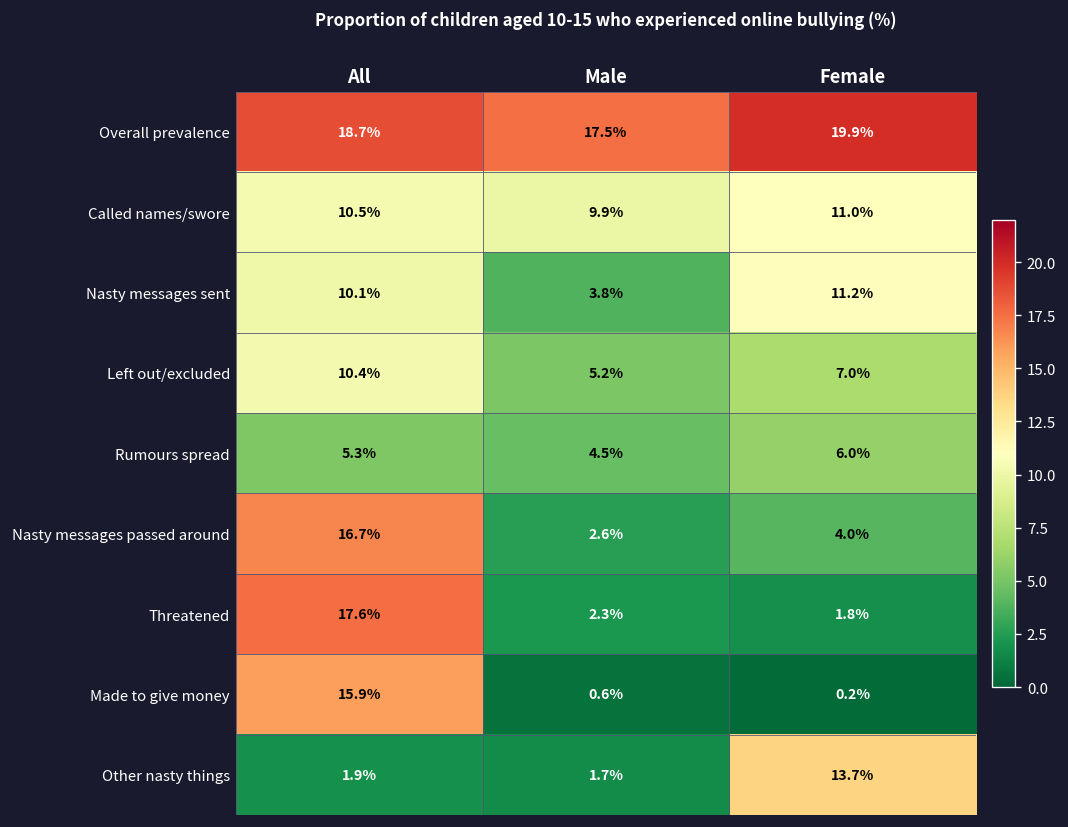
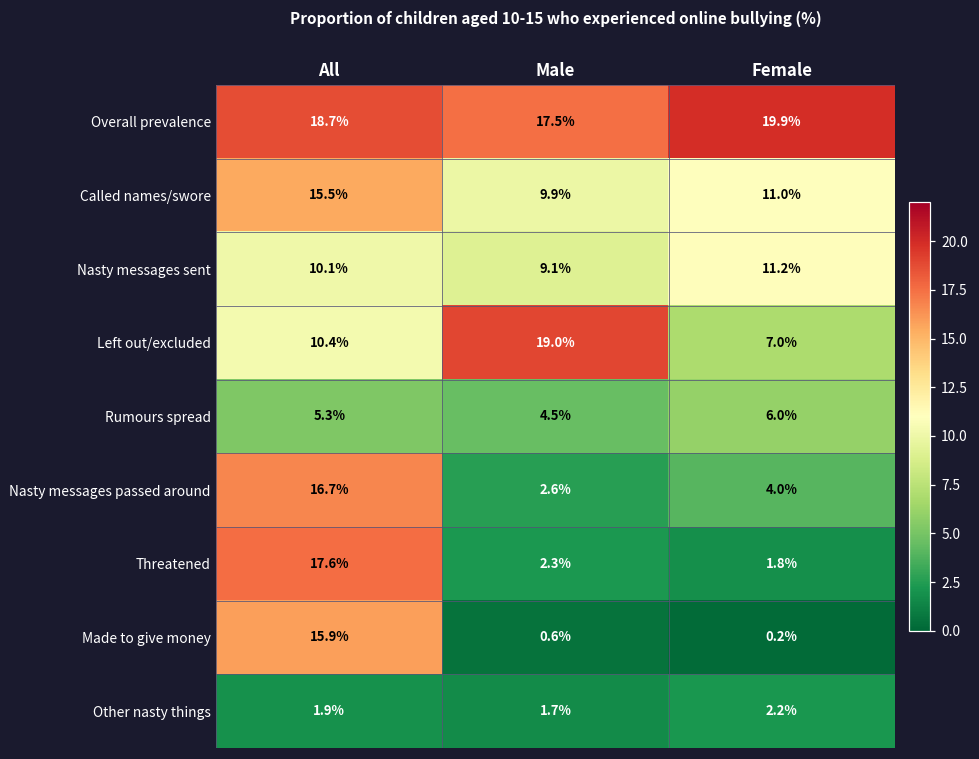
Called names/swore, All: 10.5% -> 15.5%
Nasty messages sent, Male: 3.8% -> 9.1%
Left out/excluded, Male: 5.2% -> 19.0%
Other nasty things, Female: 13.7% -> 2.2%
